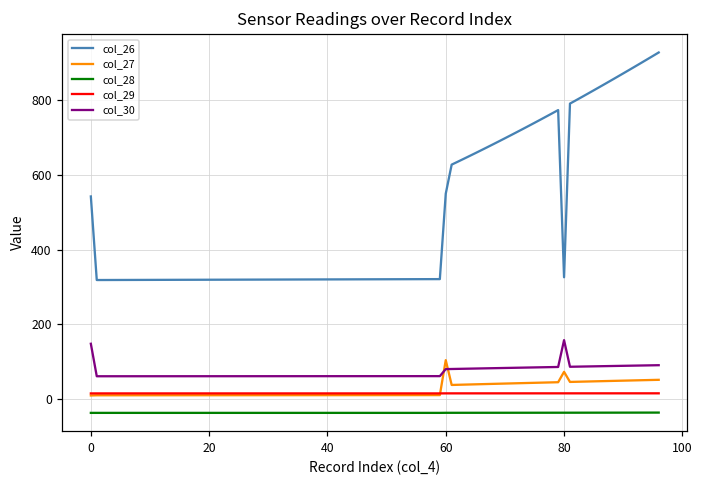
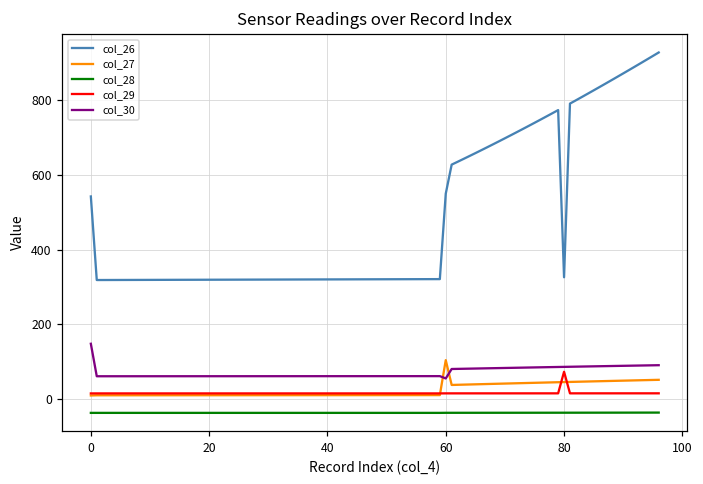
col_30, 60: 80 -> 60
col_27, 80: 70 -> 50
col_29, 80: 20 -> 70
col_30, 80: 160 -> 90
